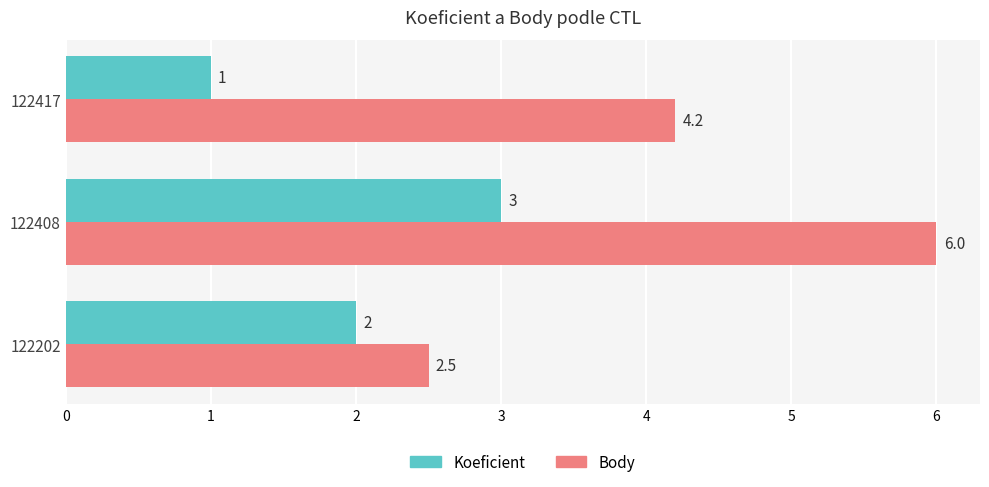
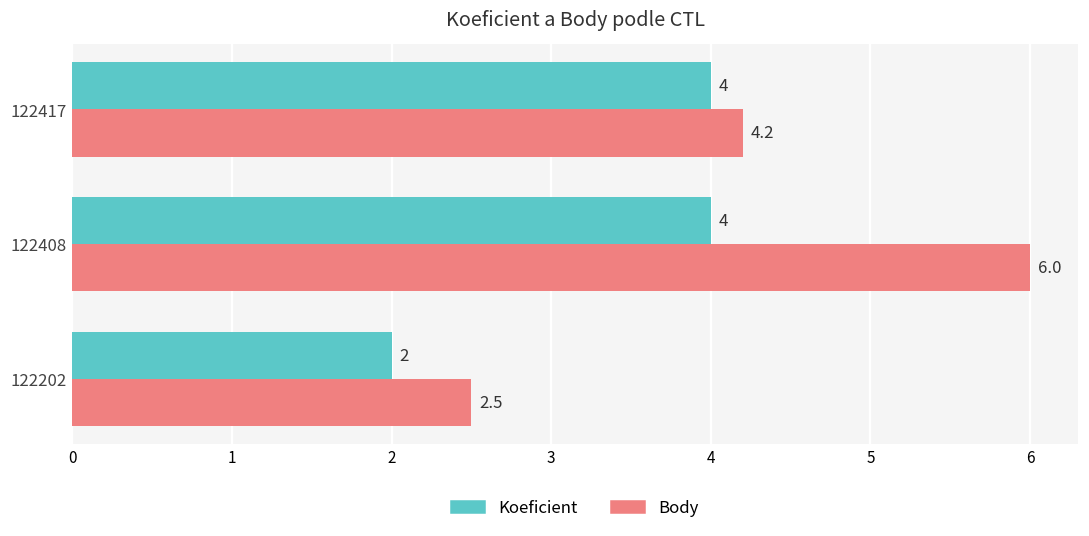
Koeficient, 122417: 1 -> 4
Koeficient, 122408: 3 -> 4
